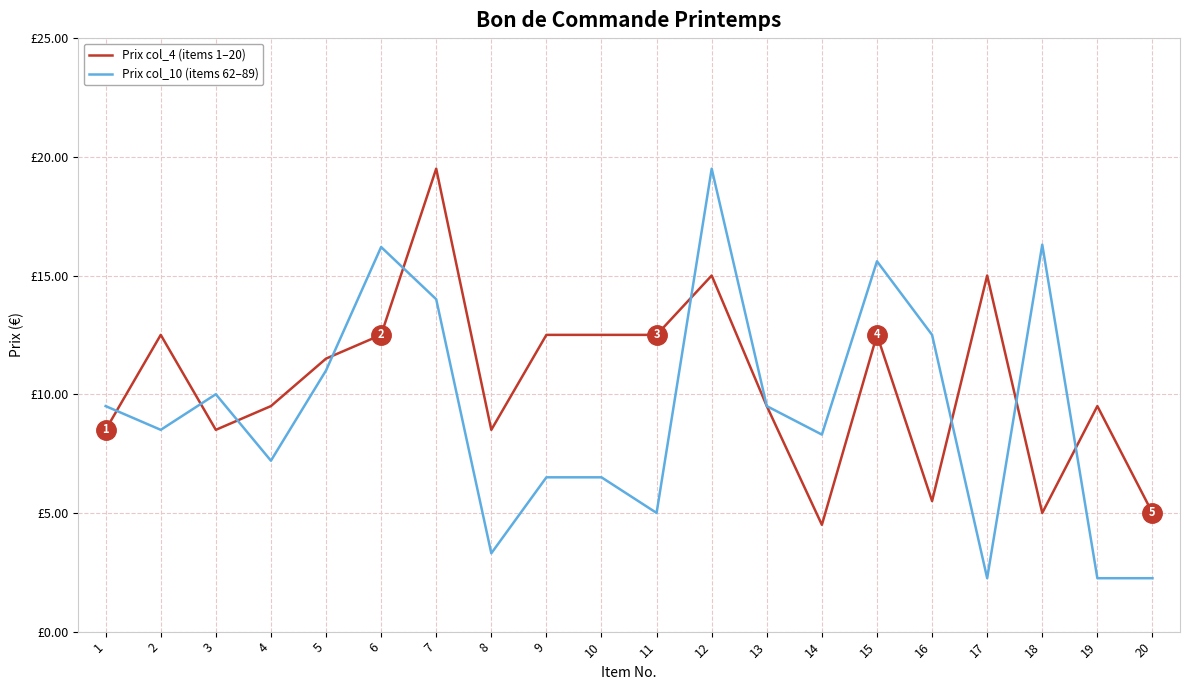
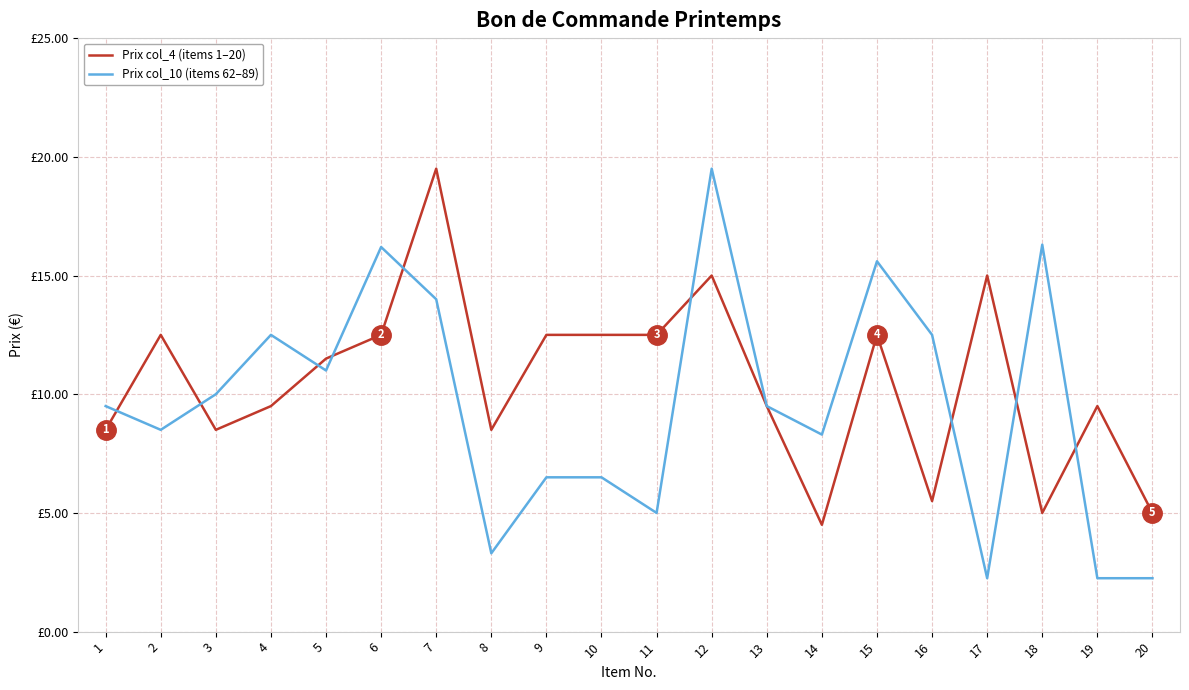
Prix col_10 (items 62–89), 4: £7.2 -> £12.5
